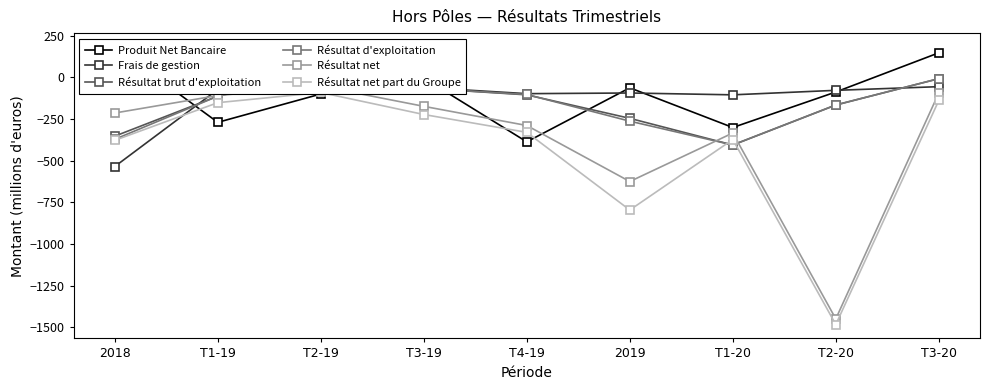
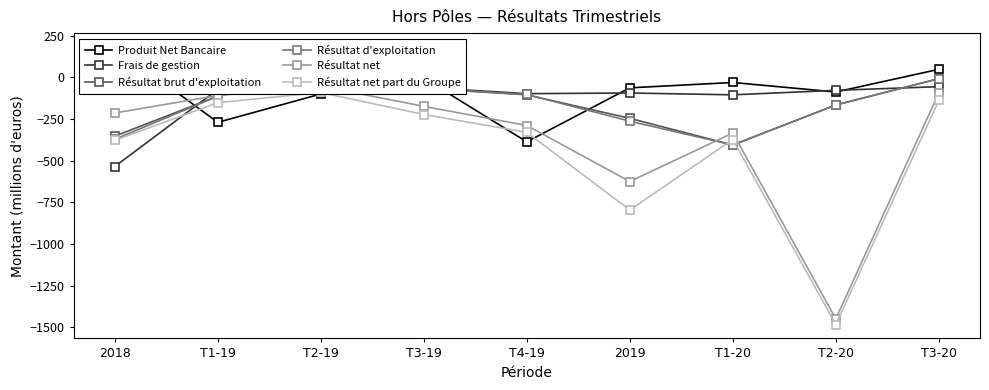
Produit Net Bancaire, T1-20: -300 -> -30
Produit Net Bancaire, T3-20: 150 -> 50
